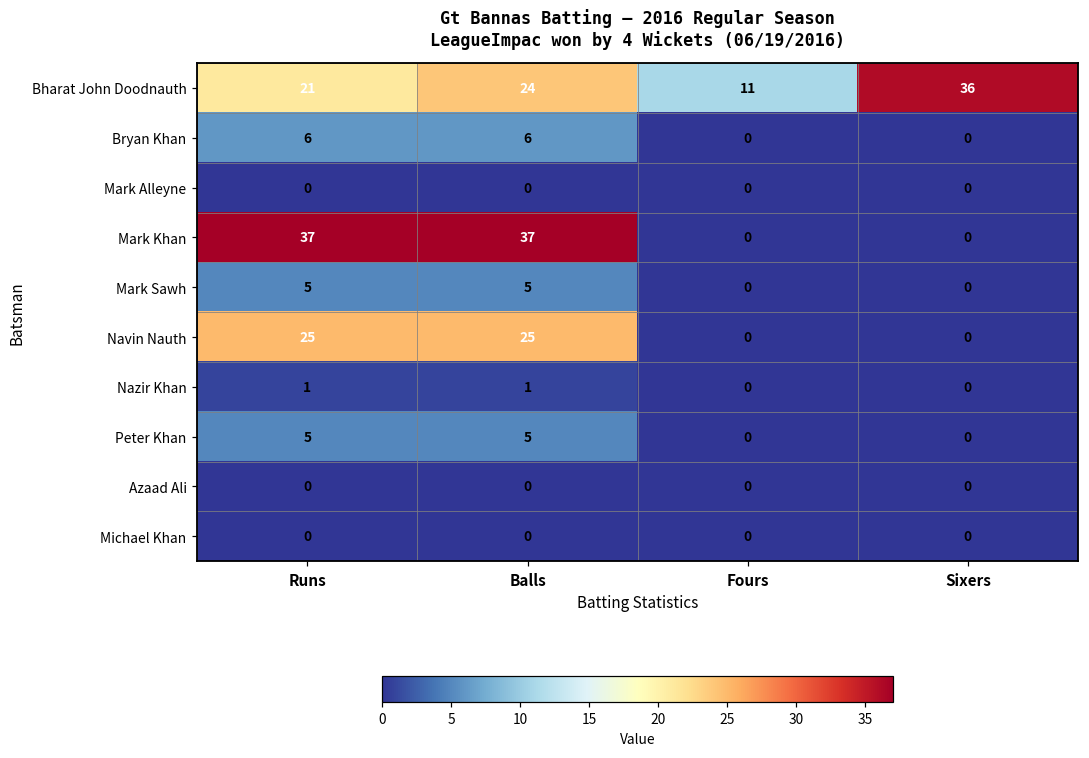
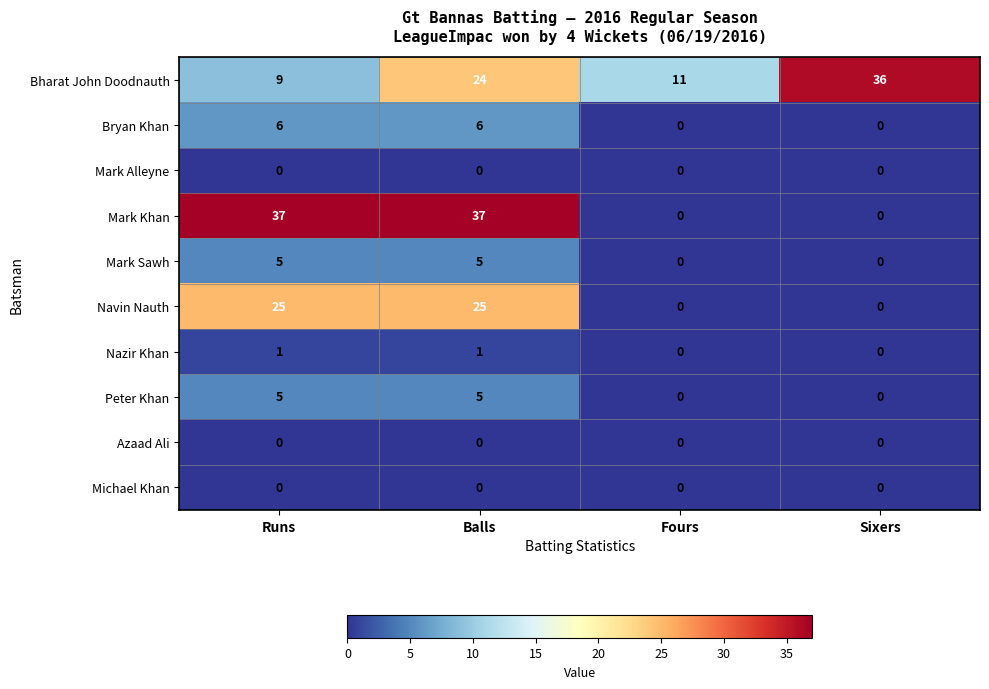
Bharat John Doodnauth, Runs: 21 -> 9
